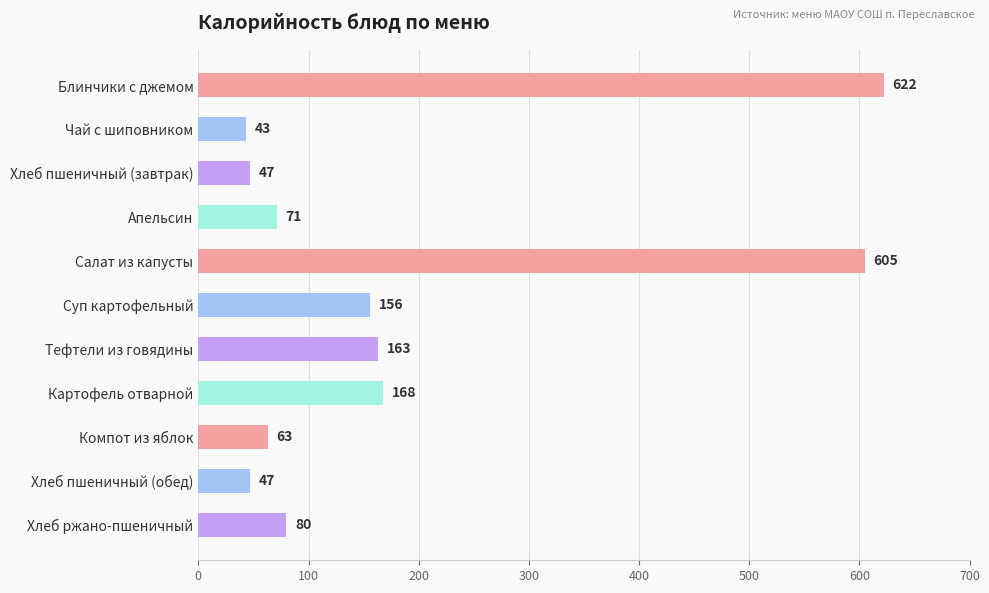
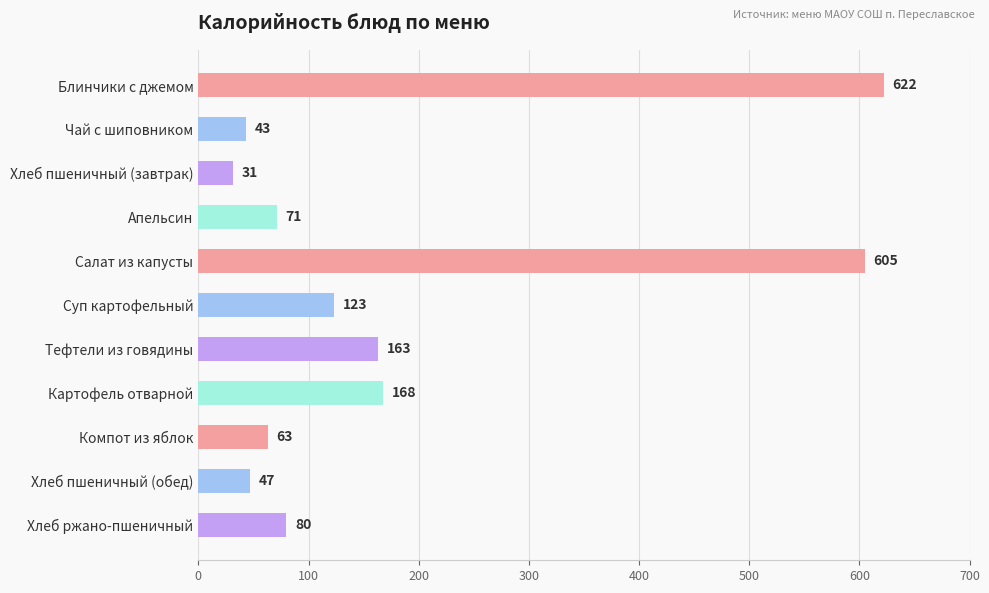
Хлеб пшеничный (завтрак): 47 -> 31
Суп картофельный: 156 -> 123
